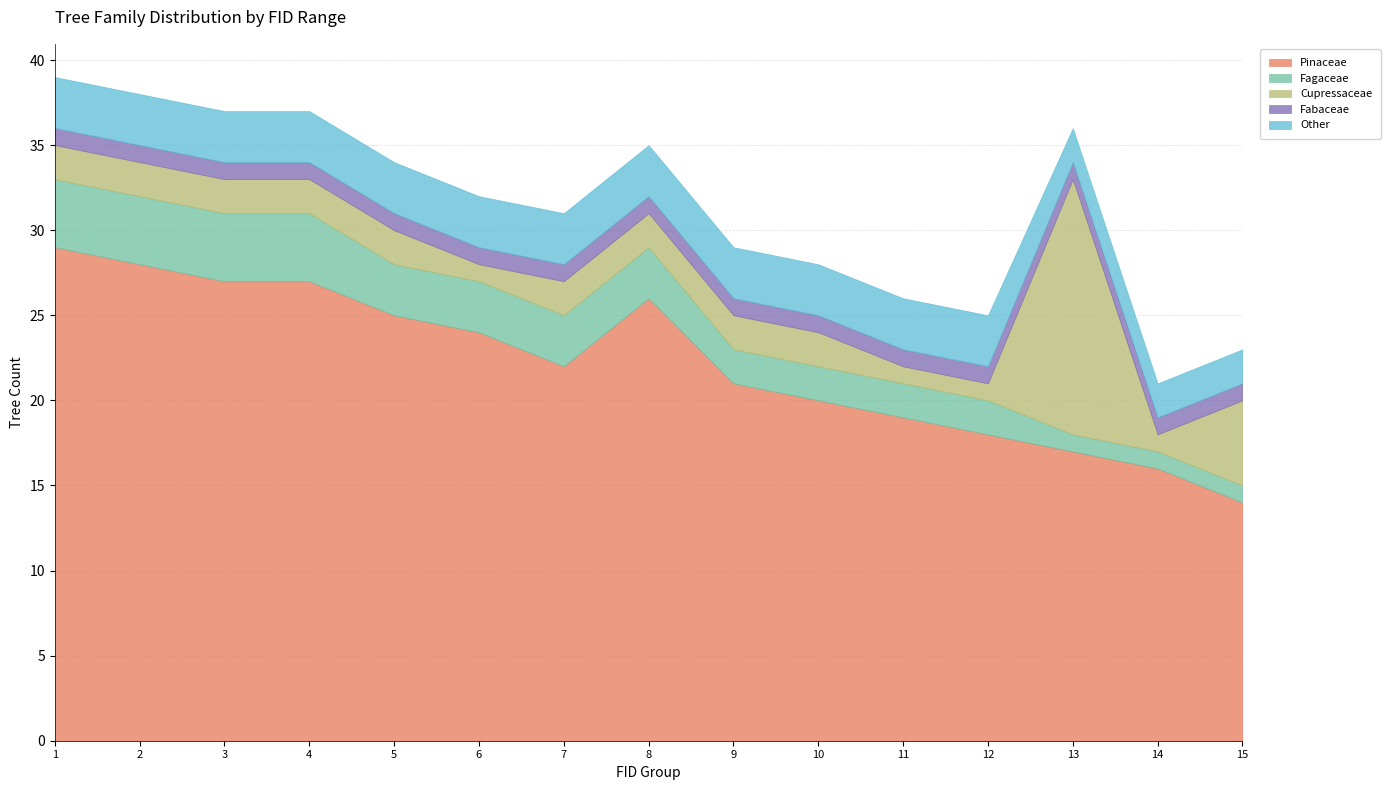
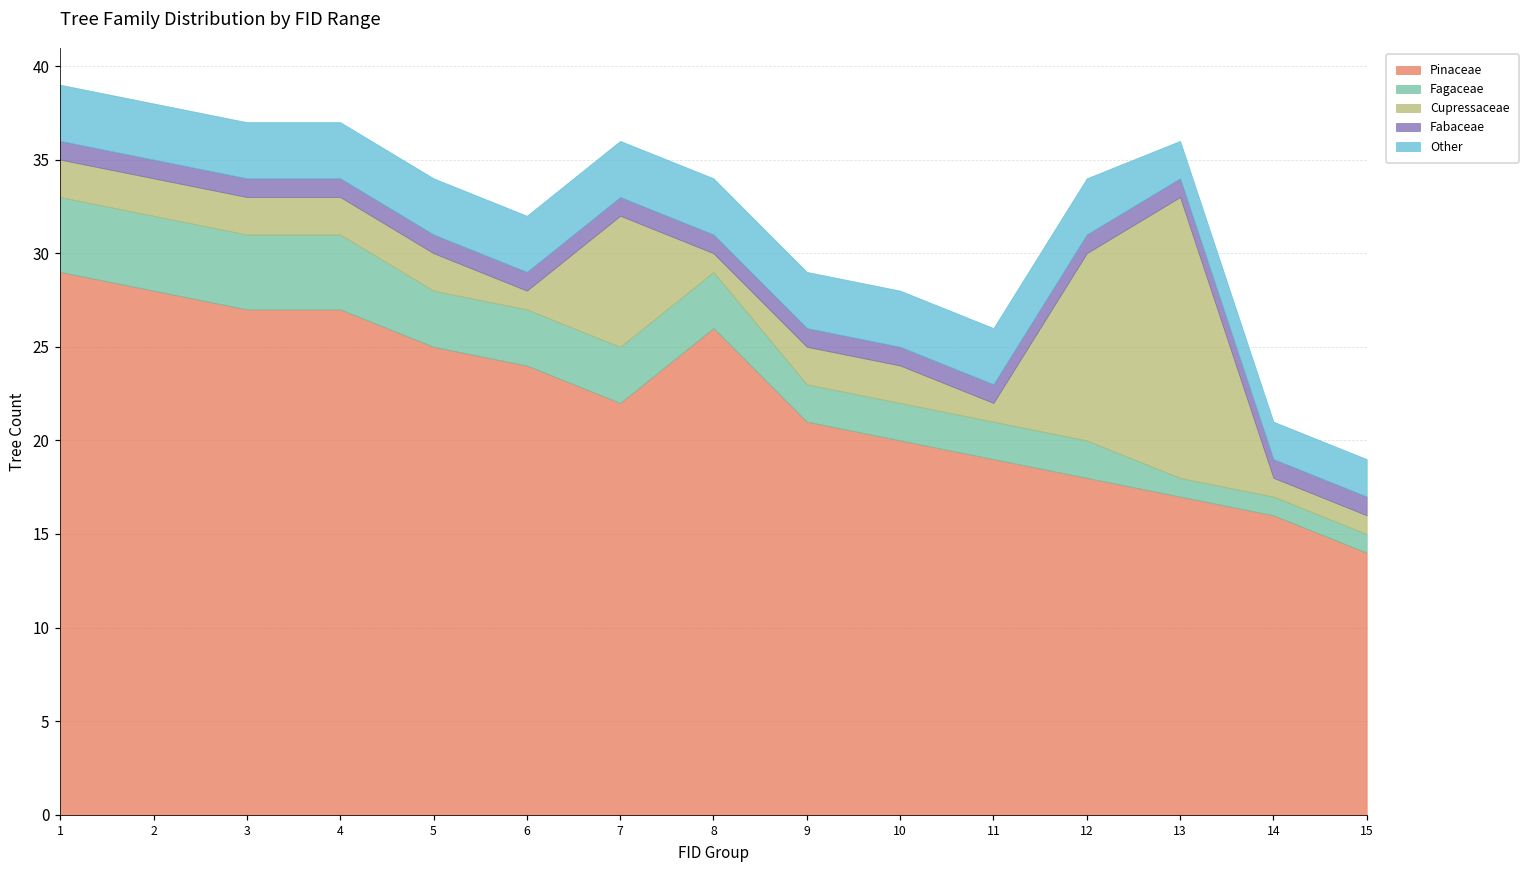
Cupressaceae, 7: 2 -> 7
Cupressaceae, 8: 2 -> 1
Cupressaceae, 12: 1 -> 10
Cupressaceae, 15: 5 -> 1
